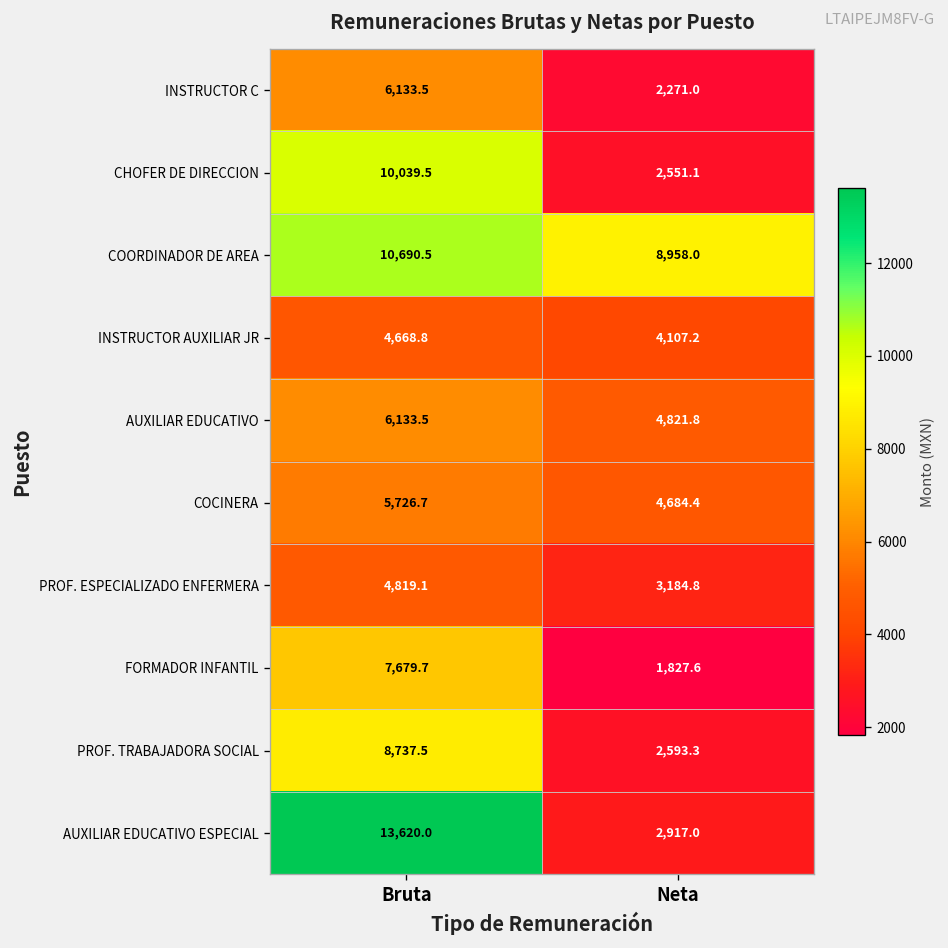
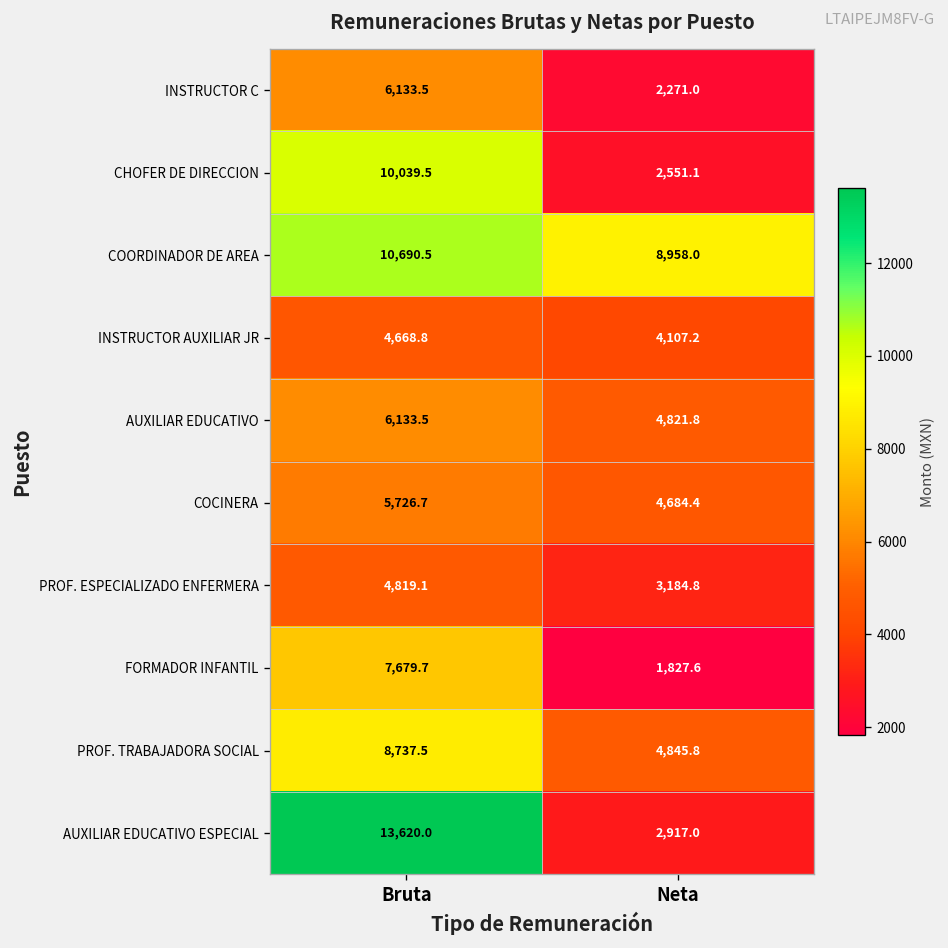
PROF. TRABAJADORA SOCIAL, Neta: 2,593.3 -> 4,845.8
